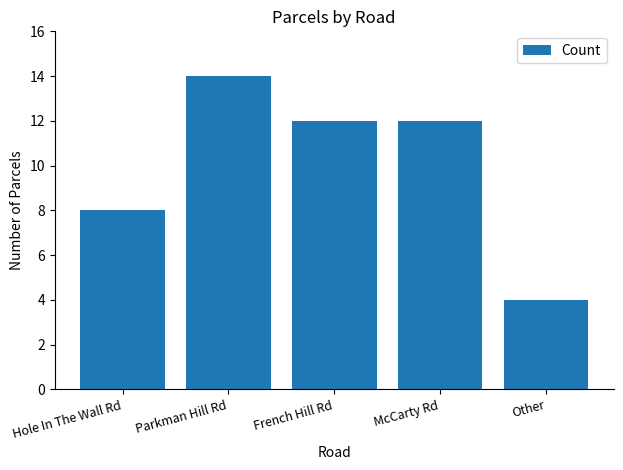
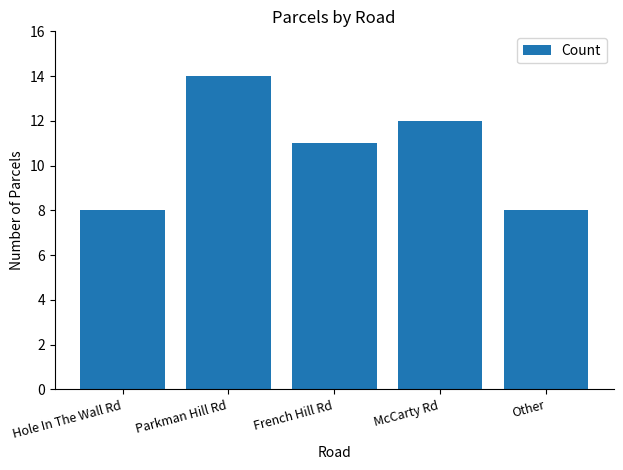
French Hill Rd: 12 -> 11
Other: 4 -> 8
